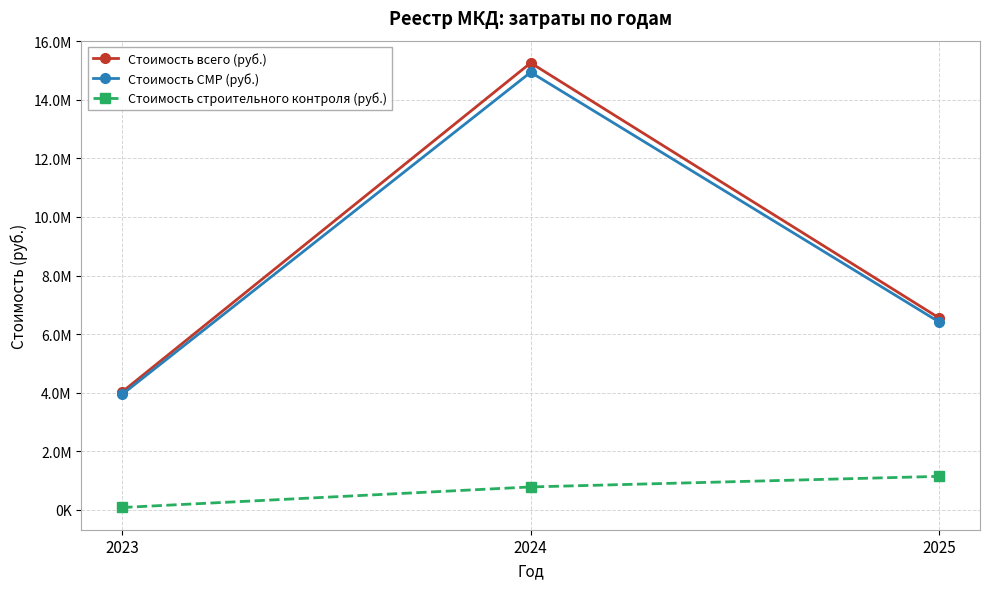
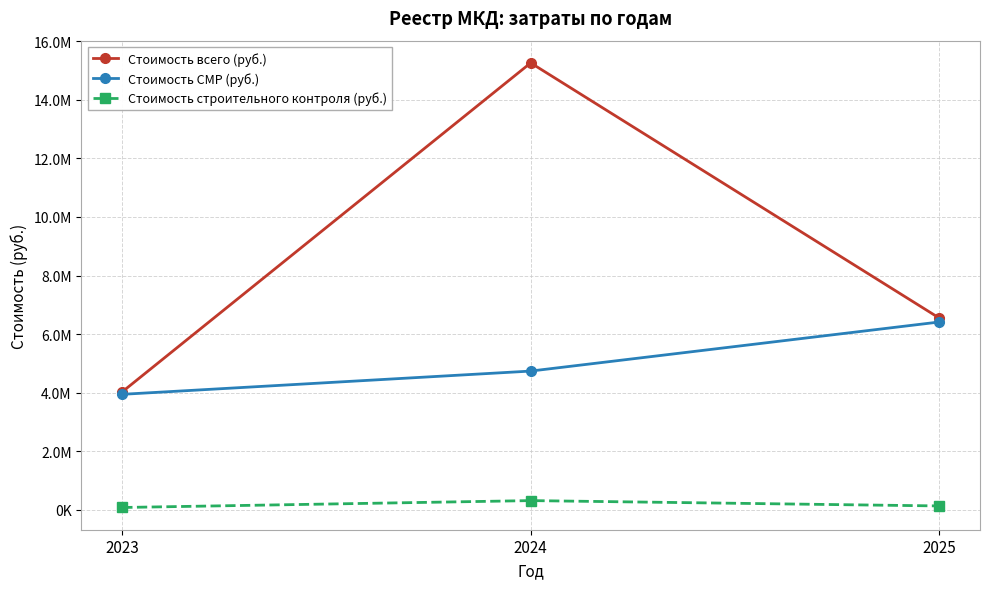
Стоимость СМР (руб.), 2024: 14900000 -> 4700000
Стоимость строительного контроля (руб.), 2024: 800000 -> 300000
Стоимость строительного контроля (руб.), 2025: 1100000 -> 100000
